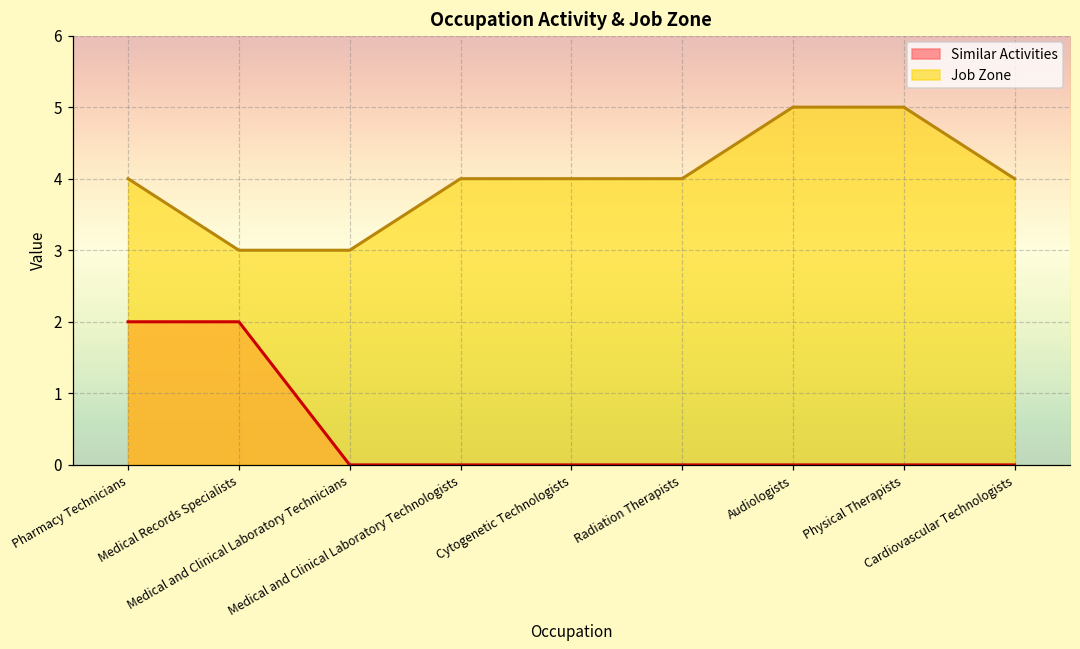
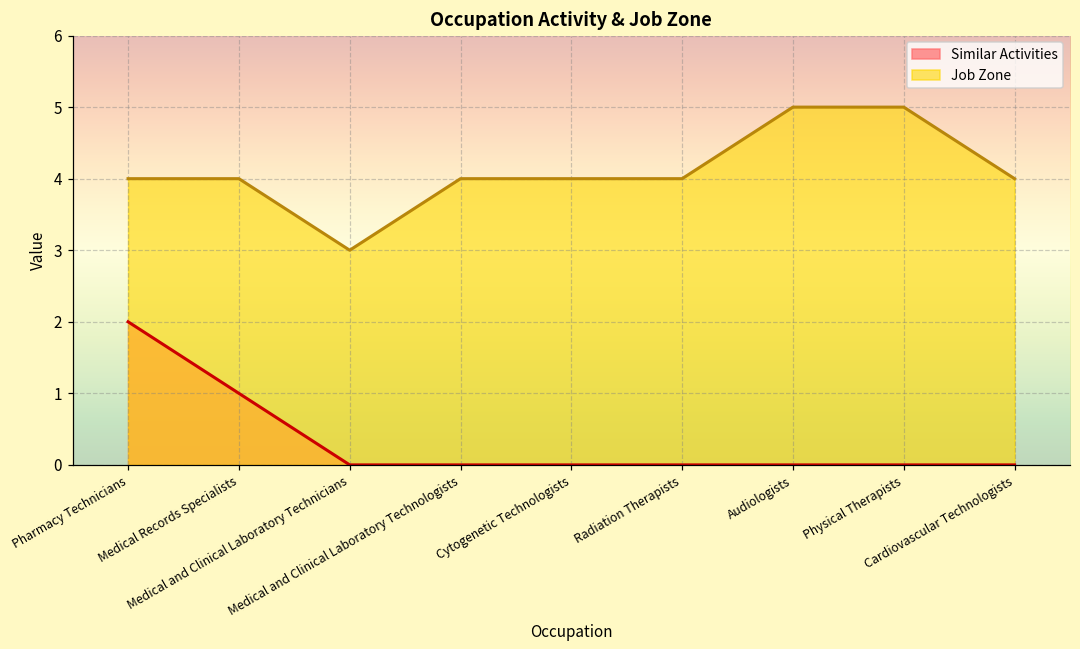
Similar Activities, Medical Records Specialists: 2 -> 1
Job Zone, Medical Records Specialists: 3 -> 4
